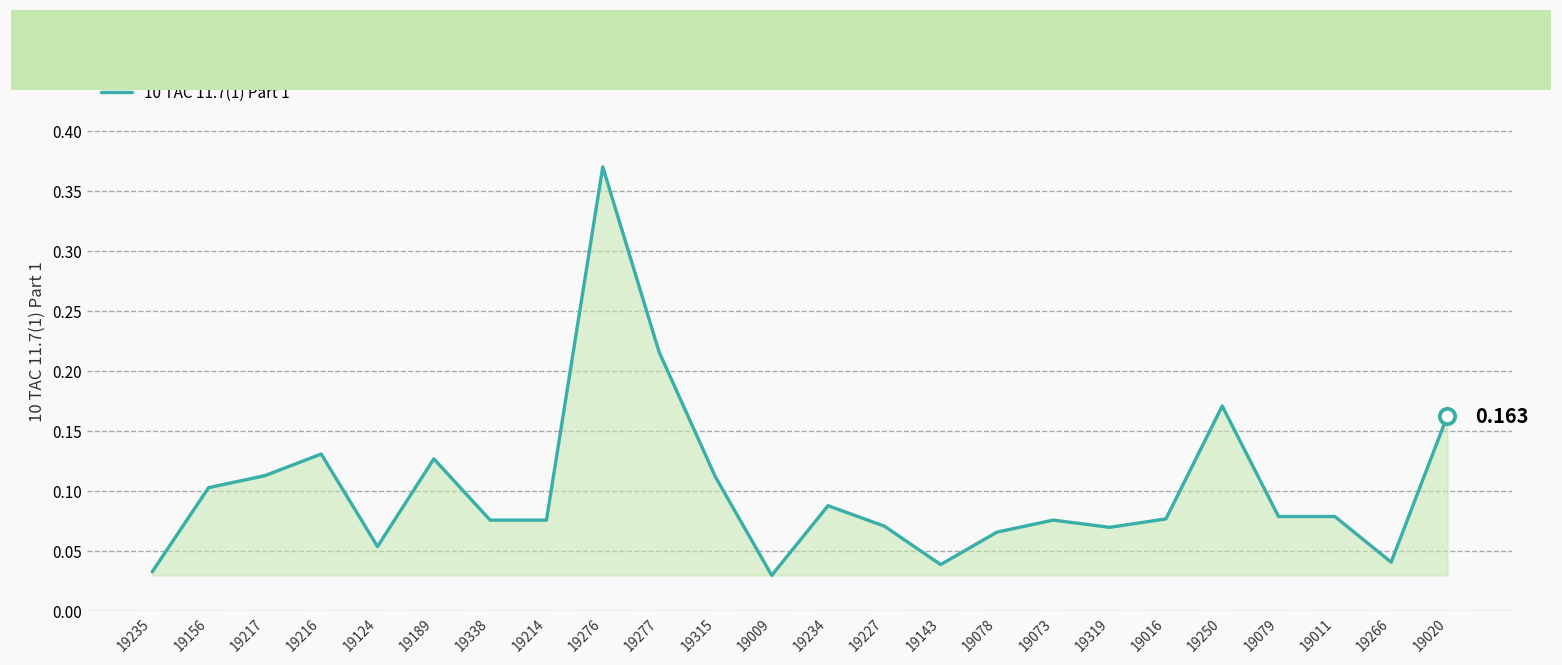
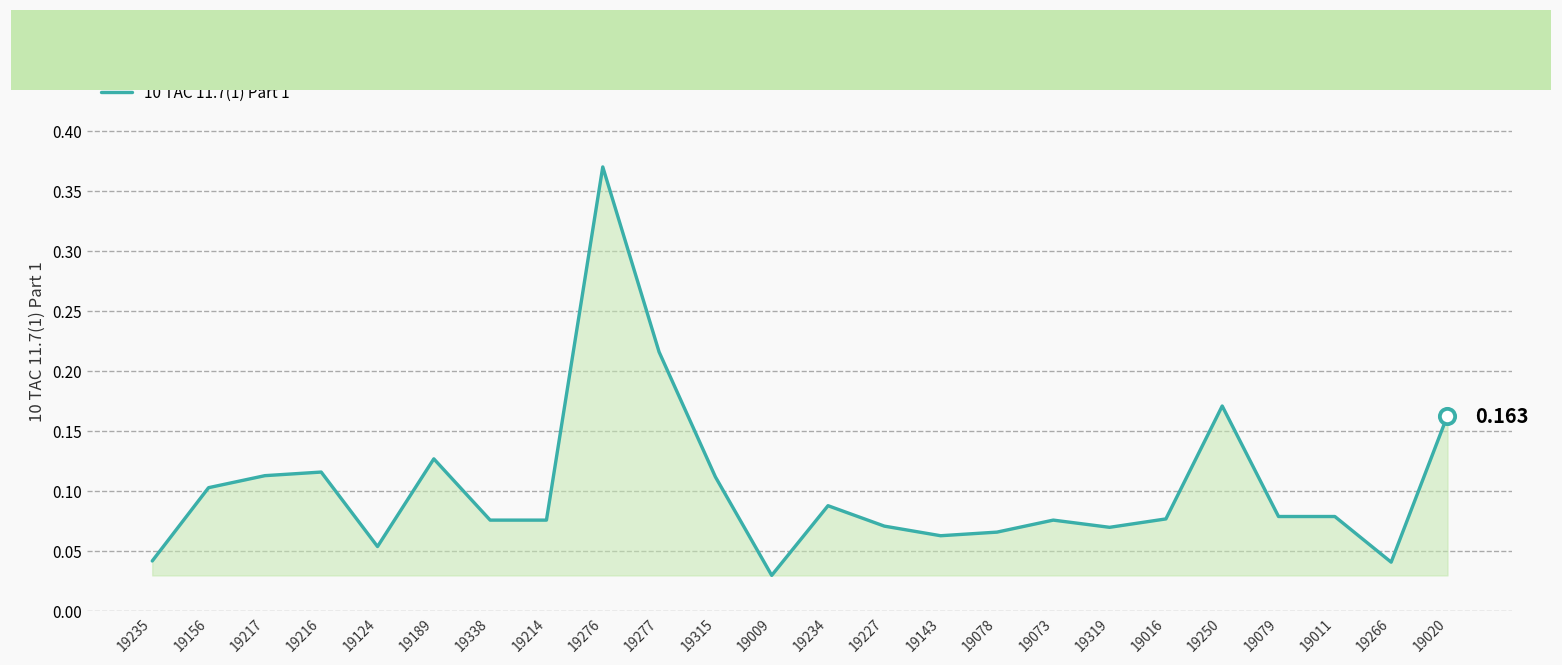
10 TAC 11.7(1) Part 1, 19235: 0.033 -> 0.042
10 TAC 11.7(1) Part 1, 19216: 0.131 -> 0.116
10 TAC 11.7(1) Part 1, 19143: 0.039 -> 0.063
